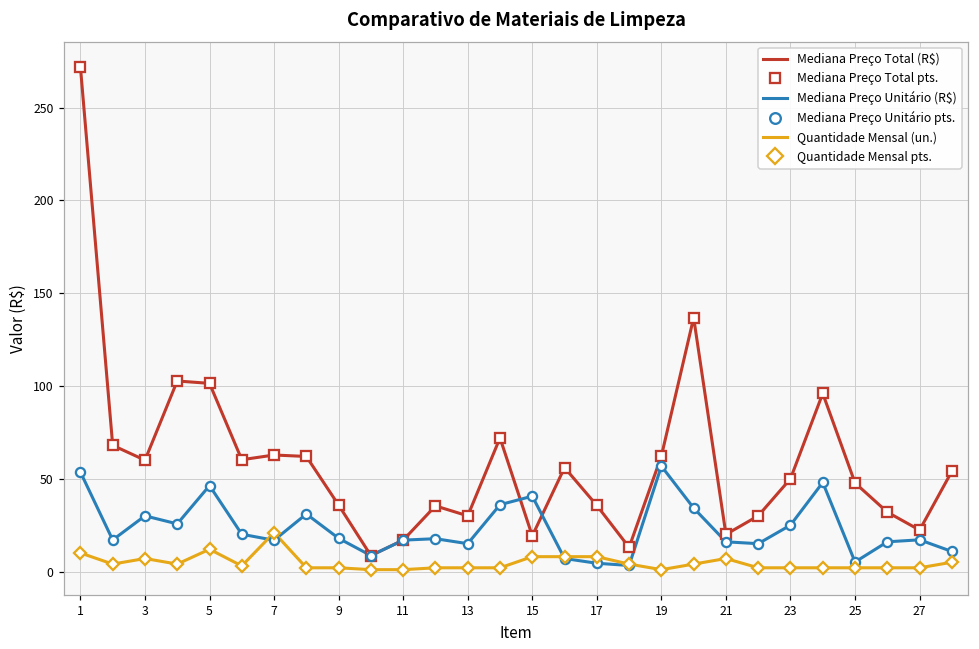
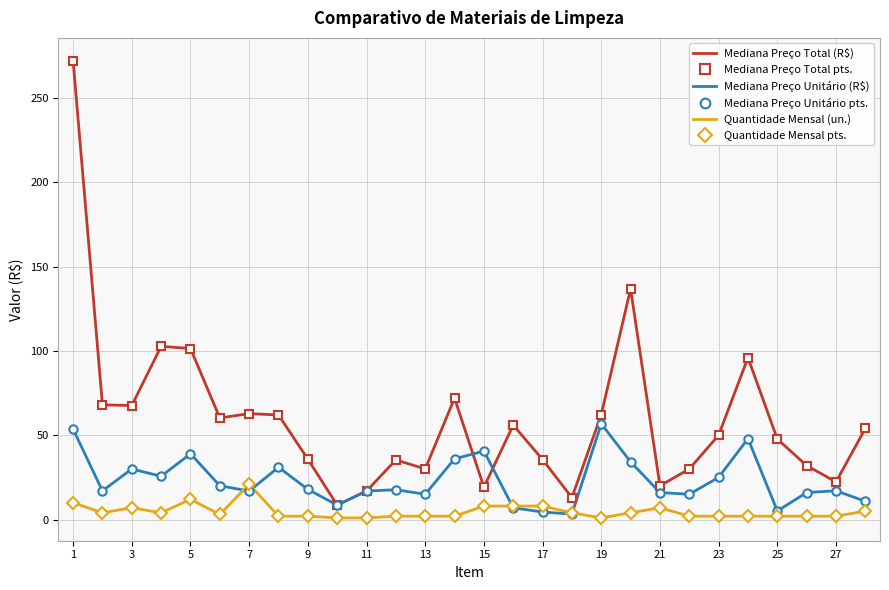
Mediana Preço Total (R$), 3: 60 -> 68
Mediana Preço Unitário (R$), 5: 46 -> 39
